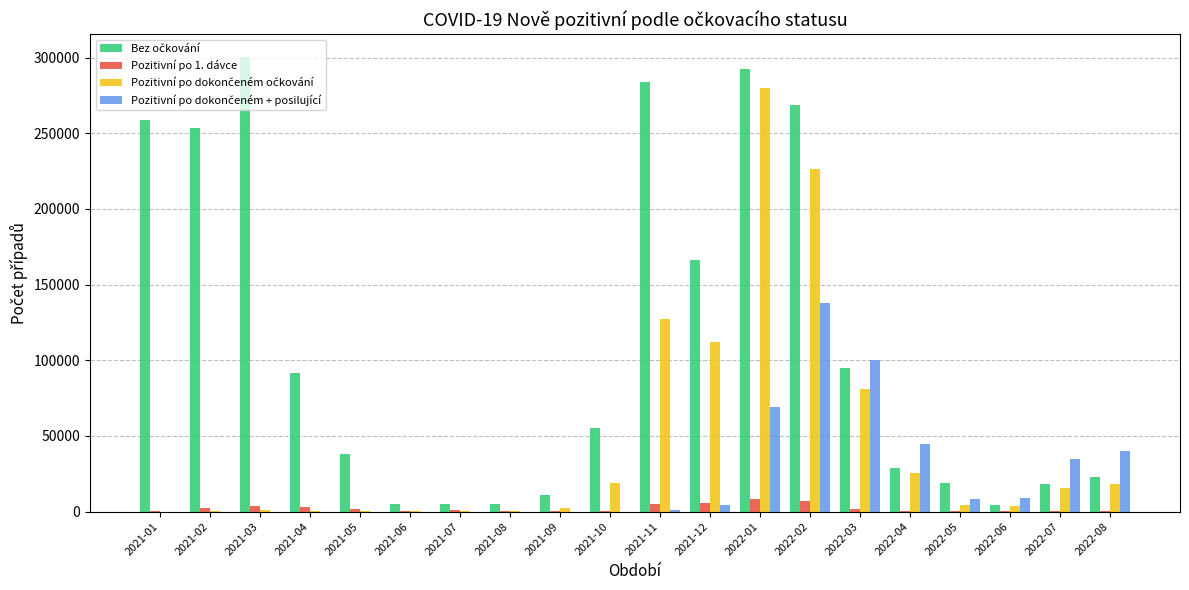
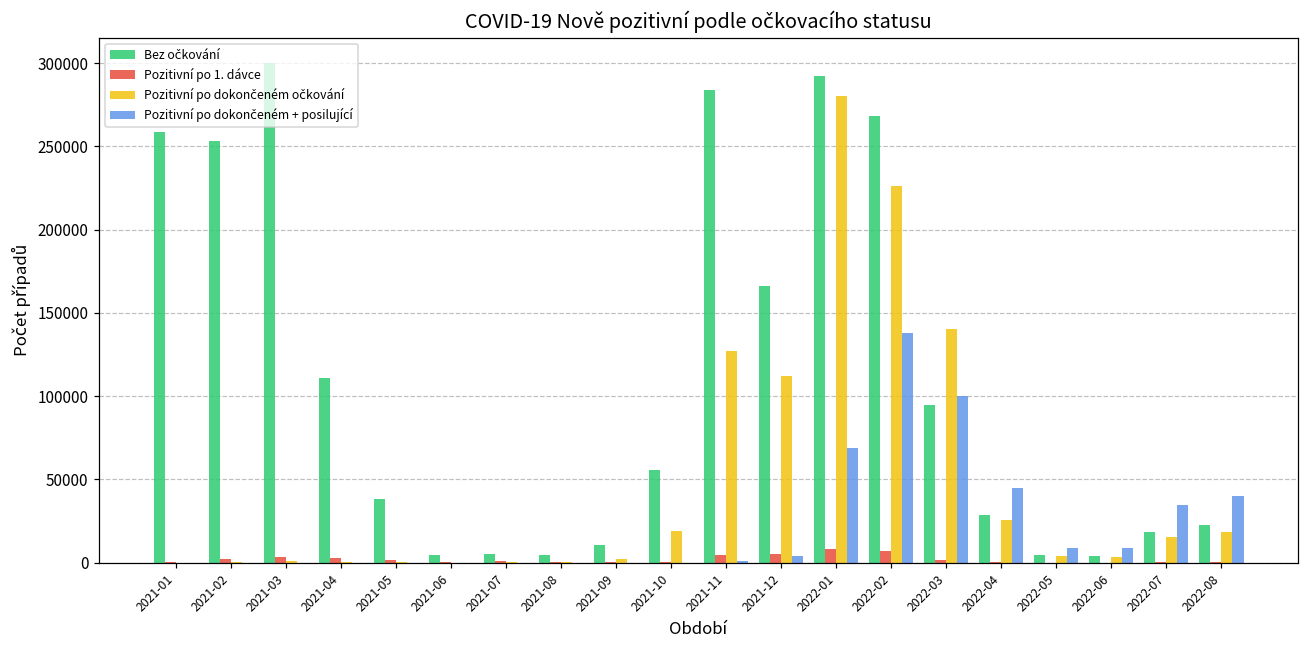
Bez očkování, 2021-04: 92000 -> 111000
Pozitivní po dokončeném očkování, 2022-03: 81000 -> 140000
Bez očkování, 2022-05: 19000 -> 5000
